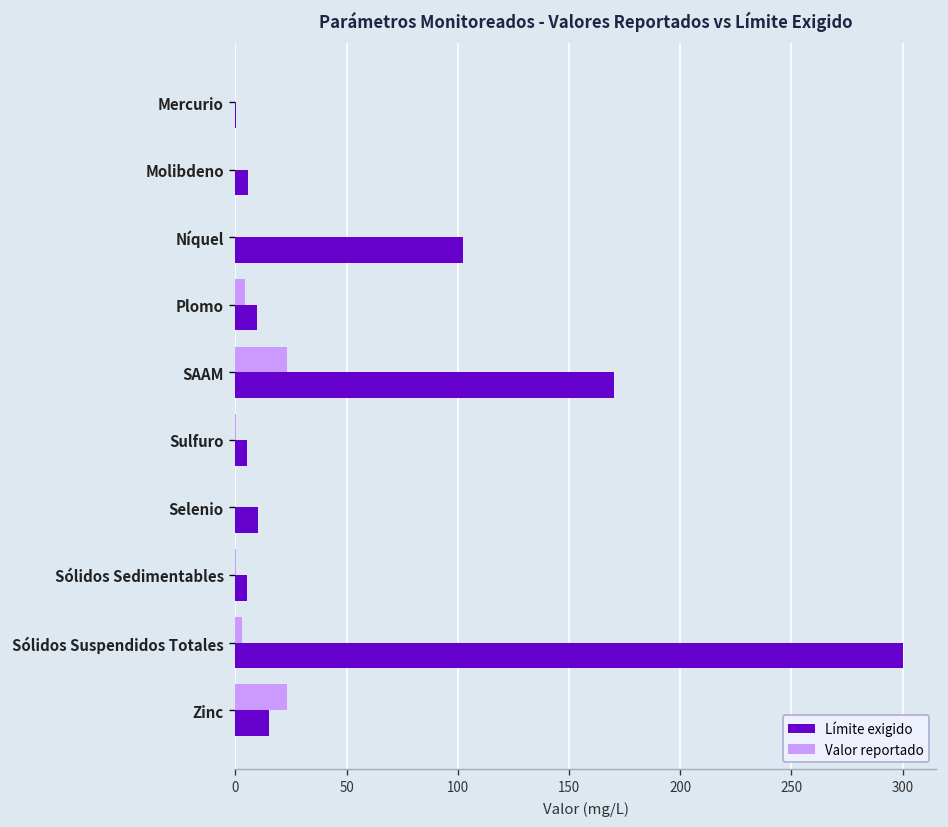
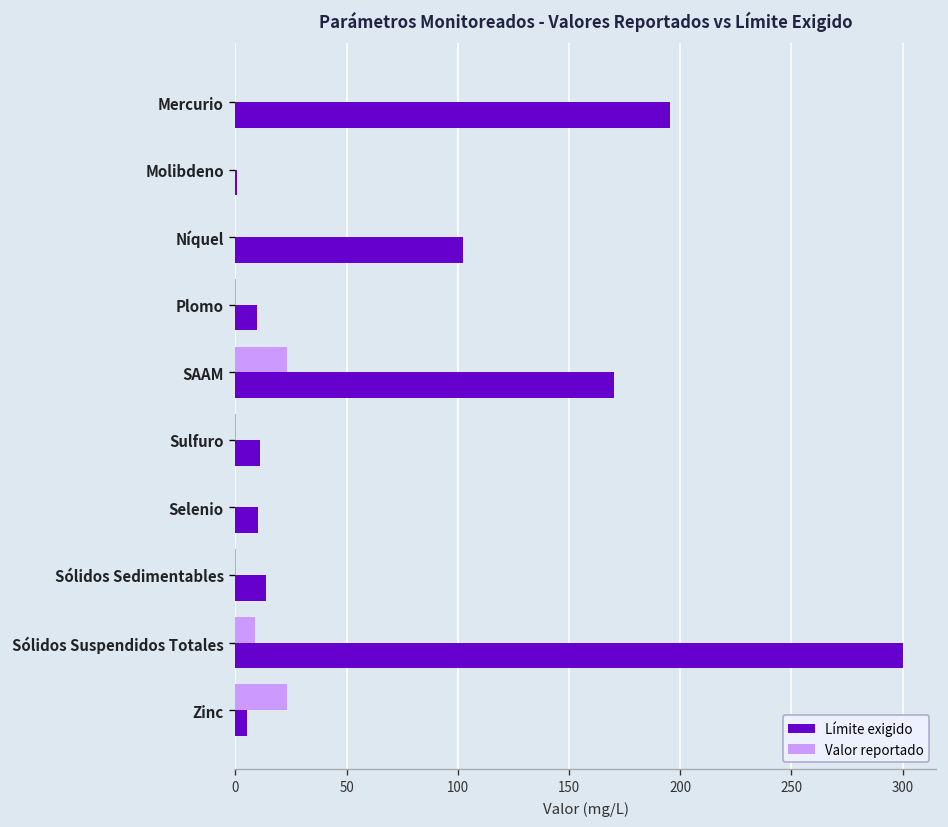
Límite exigido, Mercurio: 0 -> 195
Límite exigido, Molibdeno: 6 -> 1
Valor reportado, Plomo: 4 -> 0
Límite exigido, Sulfuro: 5 -> 11
Límite exigido, Sólidos Sedimentables: 5 -> 14
Valor reportado, Sólidos Suspendidos Totales: 3 -> 9
Límite exigido, Zinc: 15 -> 5
